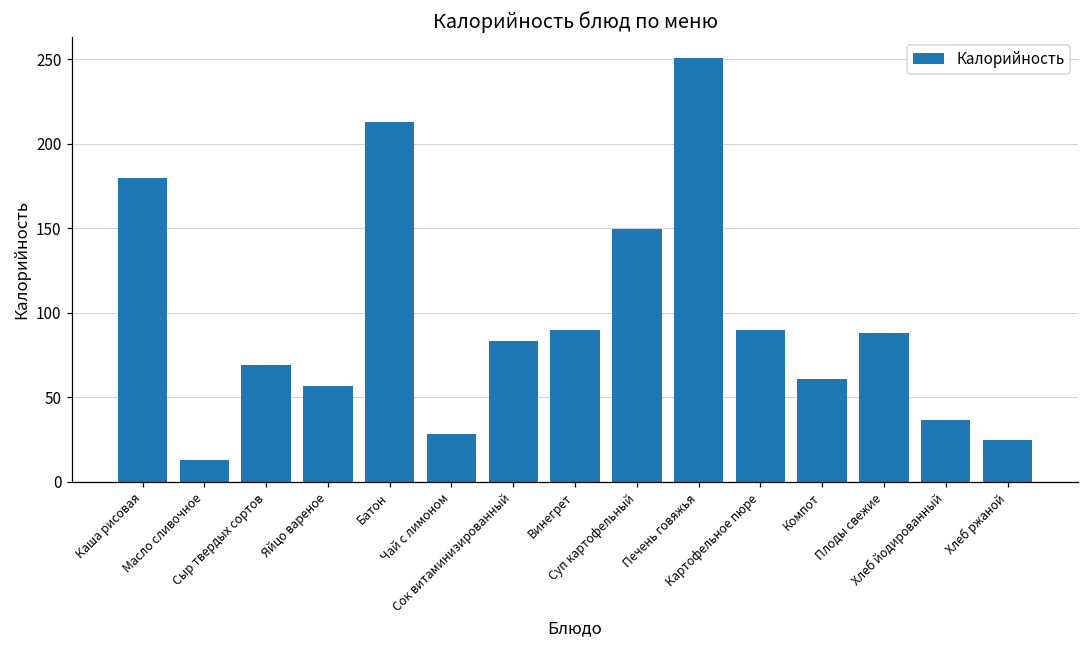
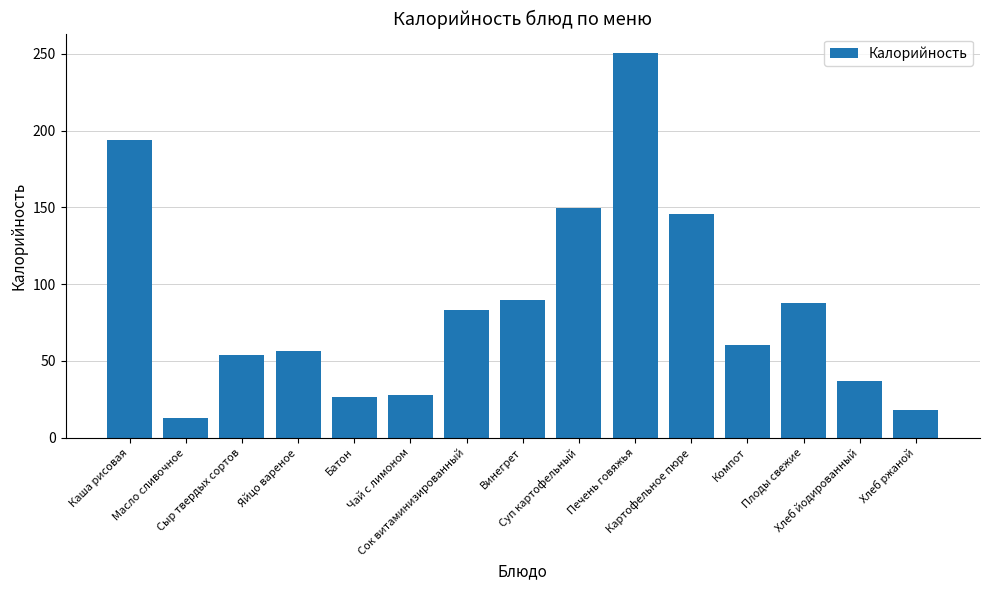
Каша рисовая: 180 -> 194
Сыр твердых сортов: 69 -> 54
Батон: 213 -> 27
Картофельное пюре: 90 -> 146
Хлеб ржаной: 25 -> 18
